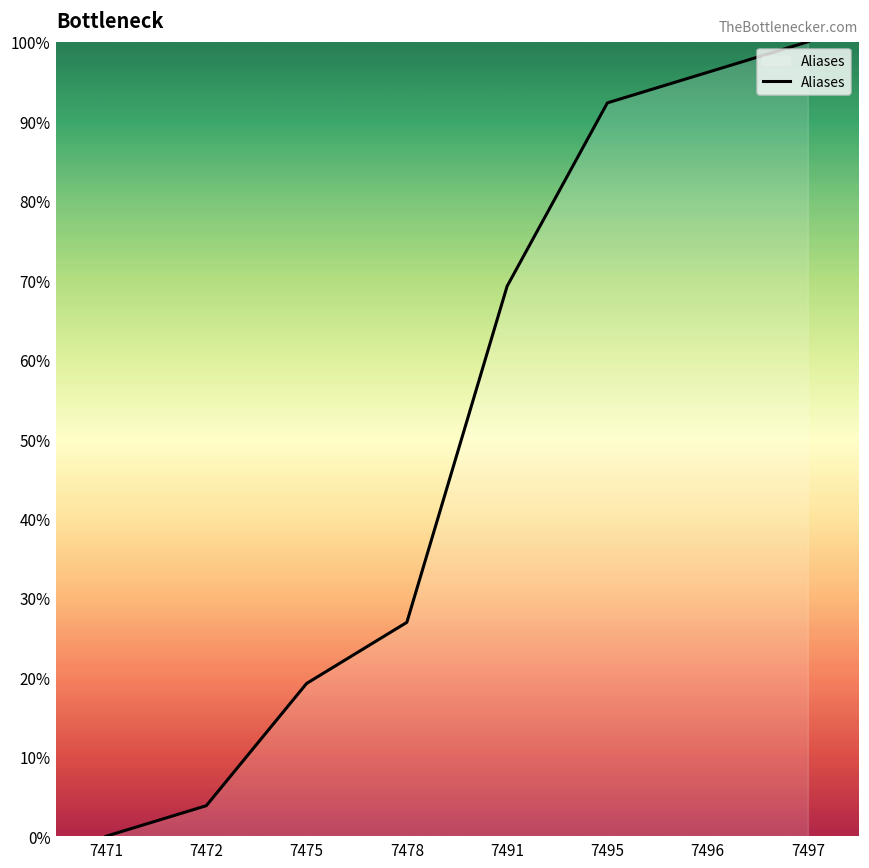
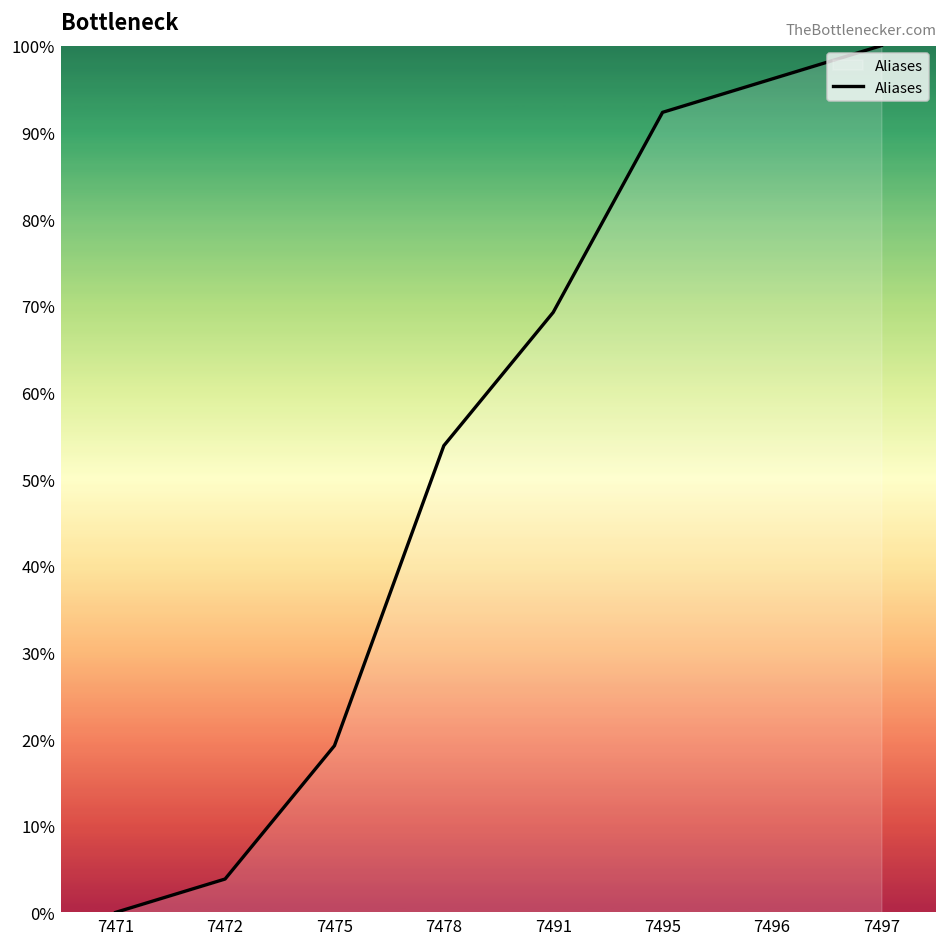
7478: 27% -> 54%
